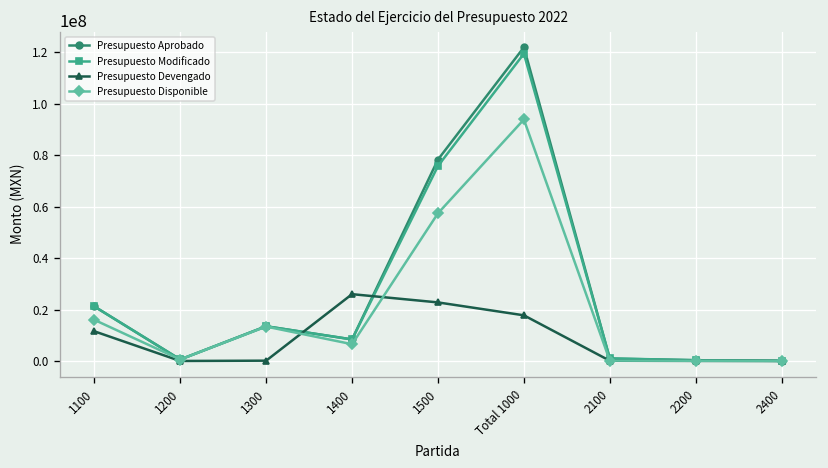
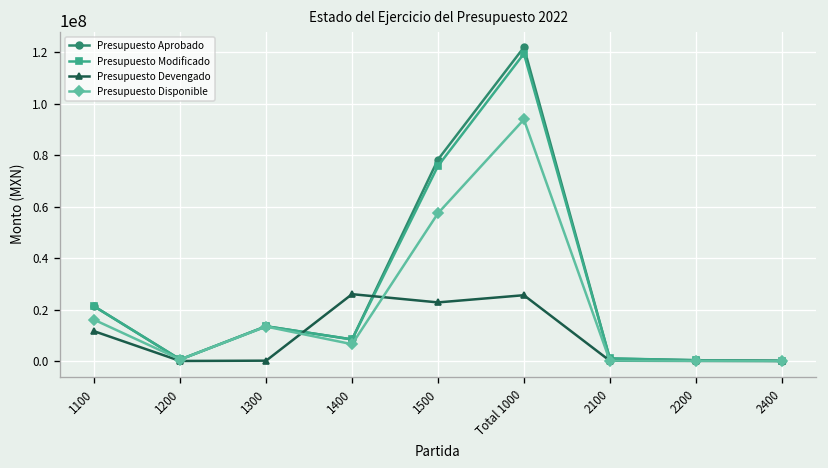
Presupuesto Devengado, Total 1000: 18000000 -> 26000000
